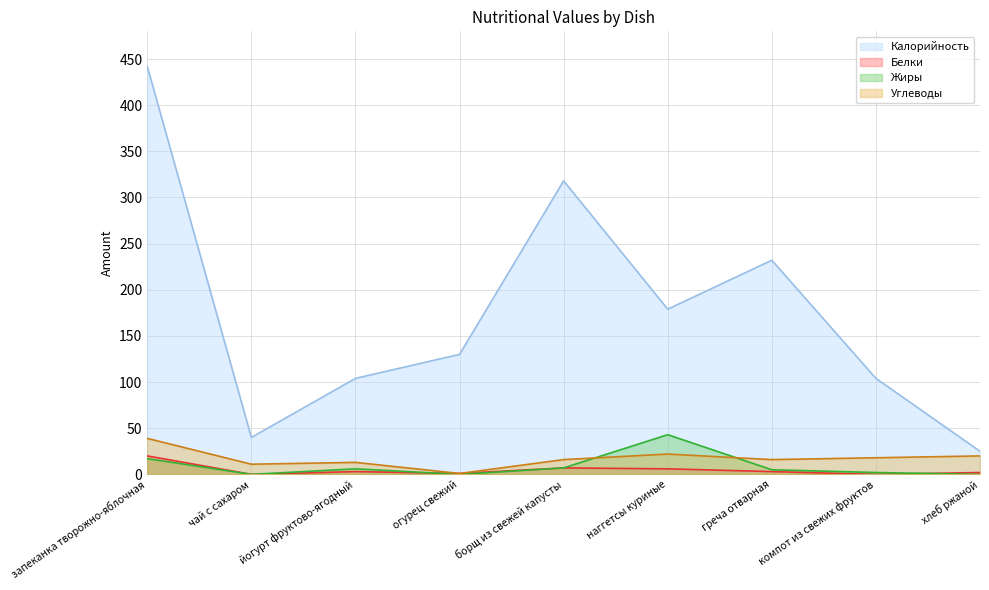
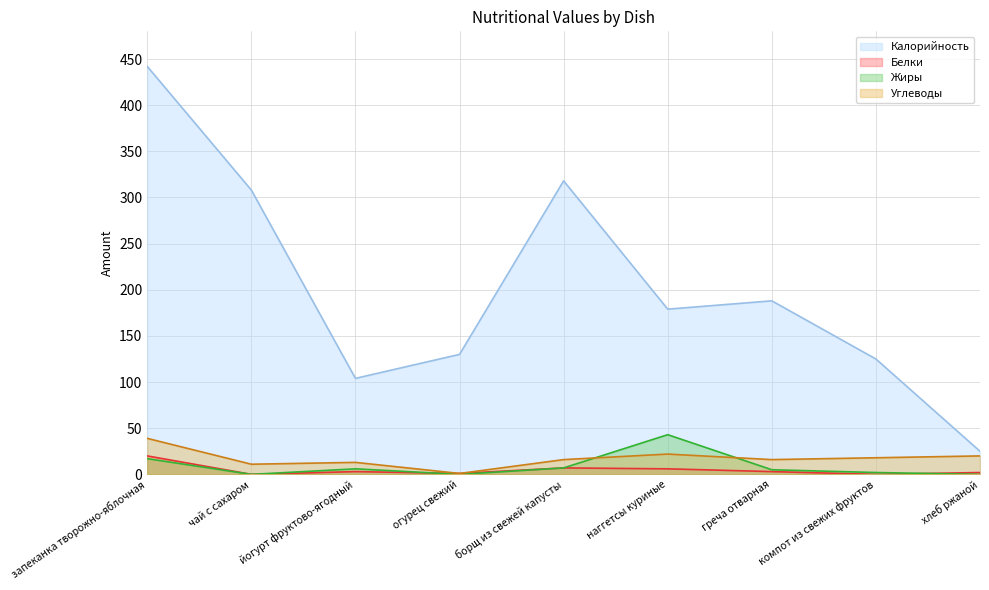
Калорийность, чай с сахаром: 40 -> 310
Калорийность, греча отварная: 230 -> 190
Калорийность, компот из свежих фруктов: 100 -> 130
